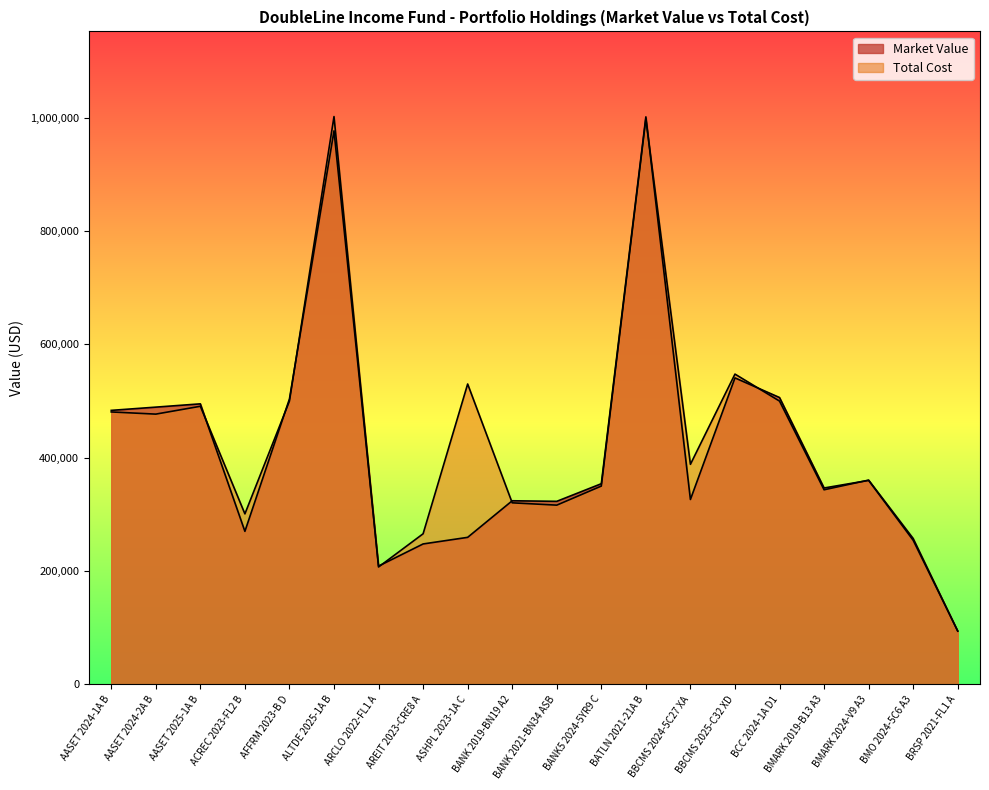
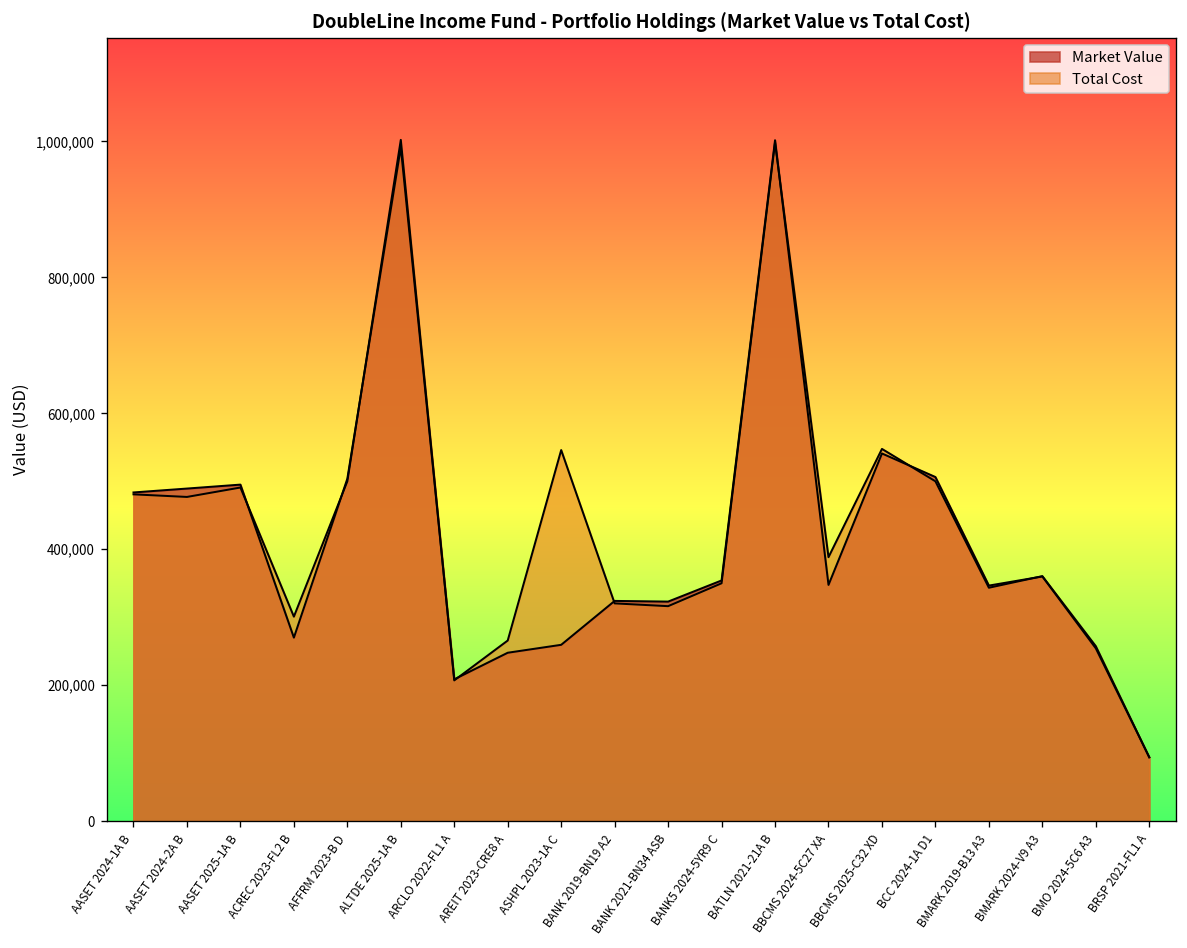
Market Value, ALTDE 2025-1A B: 980,000 -> 990,000
Total Cost, ASHPL 2023-1A C: 530,000 -> 550,000
Market Value, BBCMS 2024-5C27 XA: 330,000 -> 350,000
